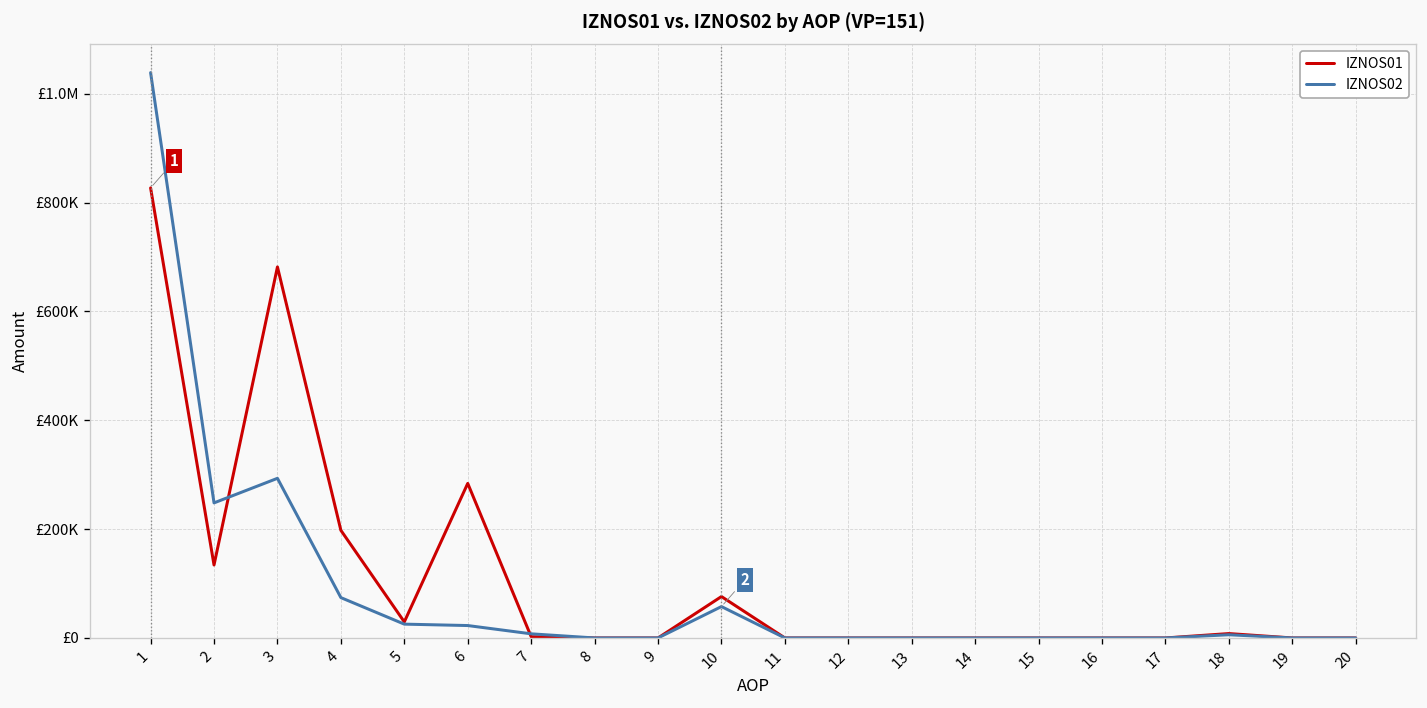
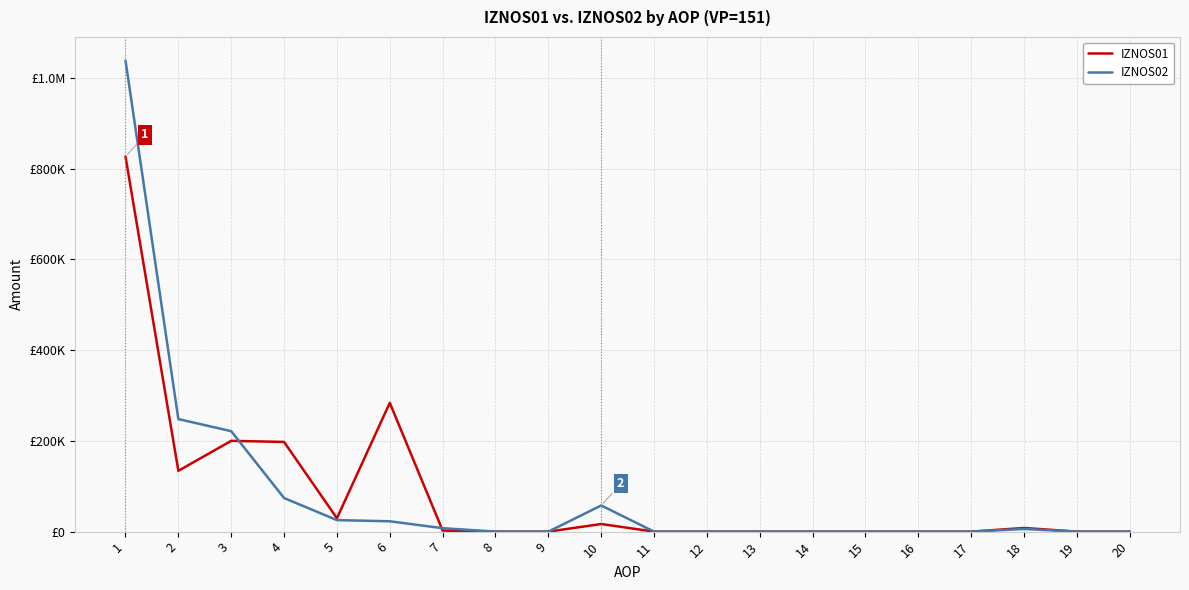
IZNOS01, 3: £680000 -> £200000
IZNOS02, 3: £290000 -> £220000
IZNOS01, 10: £80000 -> £20000
